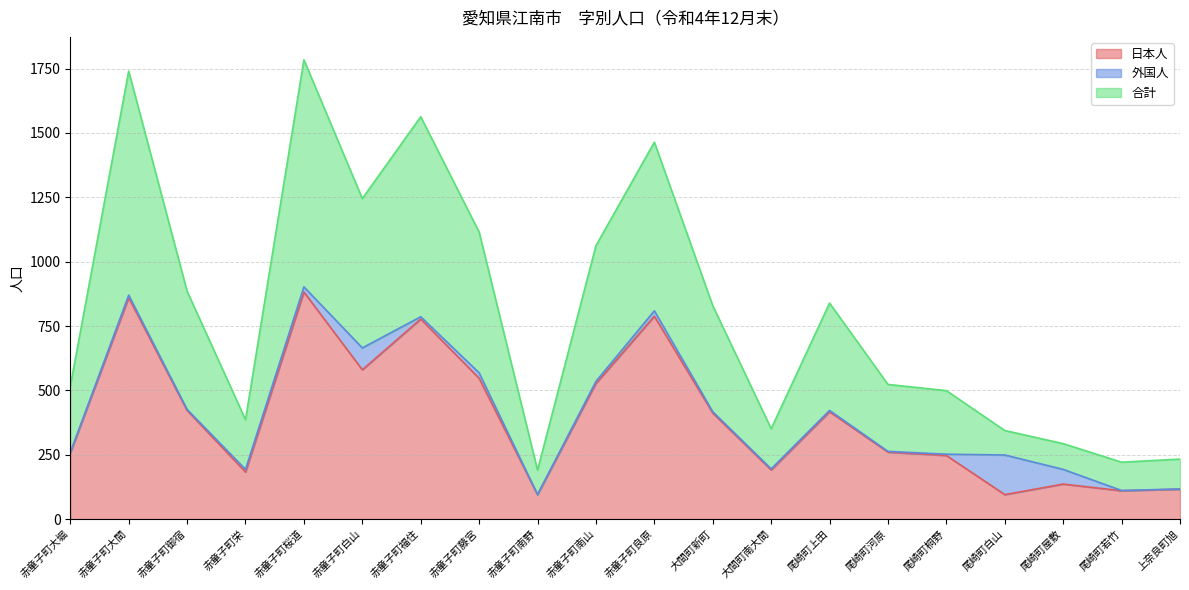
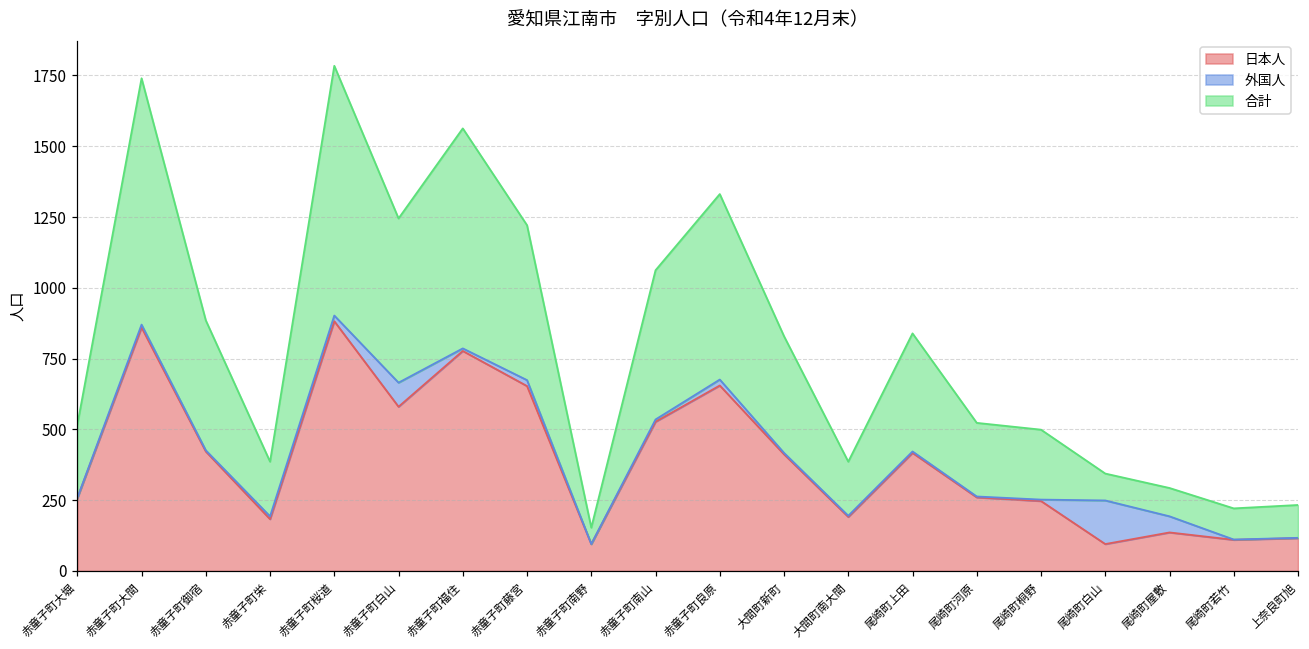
日本人, 赤童子町藤宮: 550 -> 650
合計, 赤童子町南野: 100 -> 60
日本人, 赤童子町良原: 790 -> 660
合計, 大間町南大間: 160 -> 190
